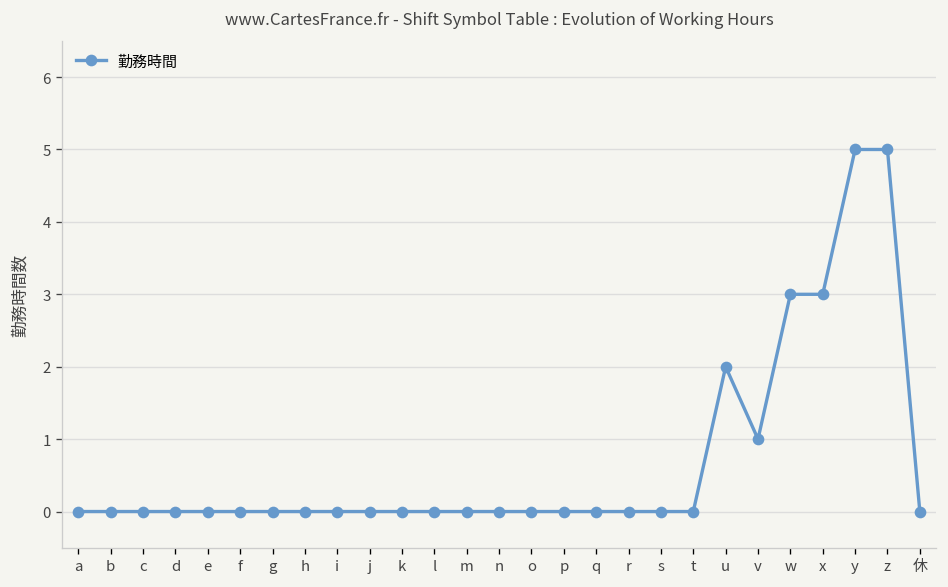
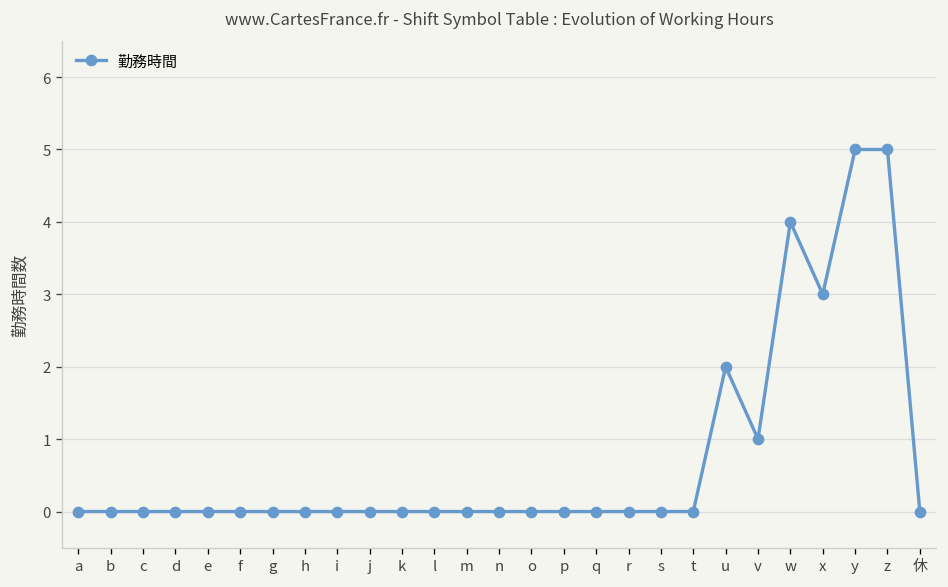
w: 3 -> 4
